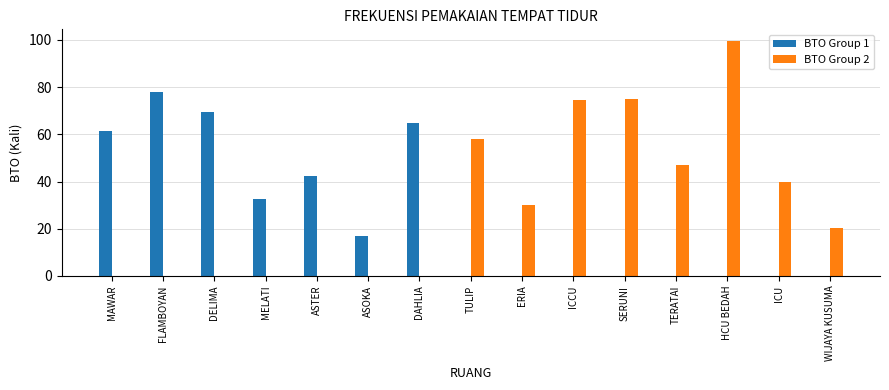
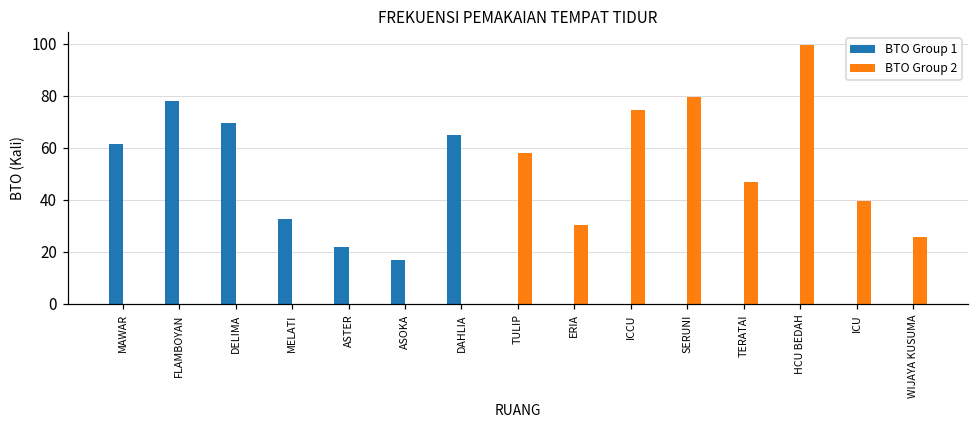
BTO Group 1, ASTER: 43 -> 22
BTO Group 2, SERUNI: 75 -> 79
BTO Group 2, WIJAYA KUSUMA: 20 -> 26
